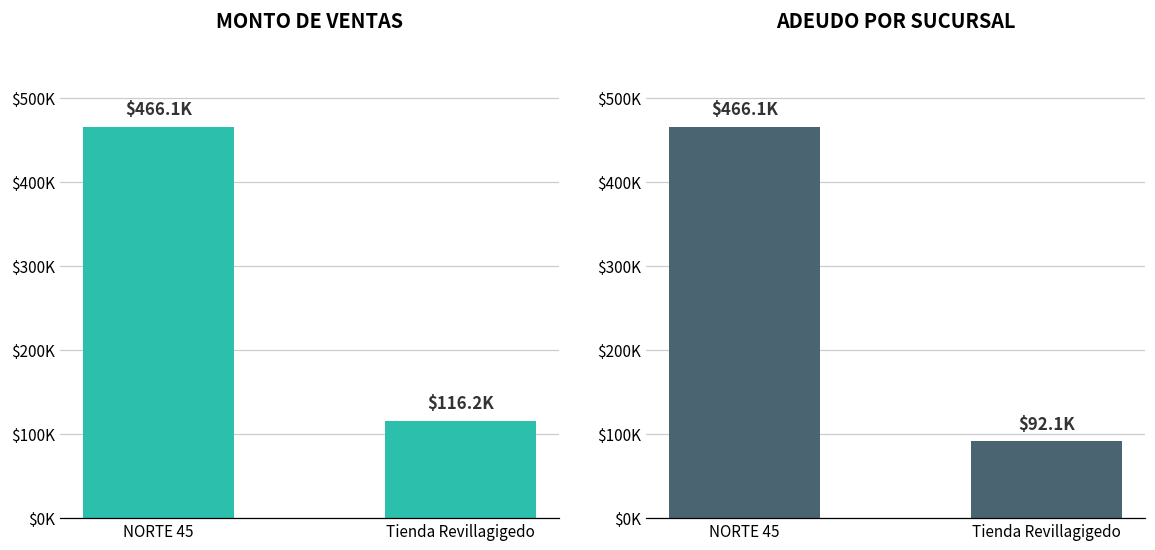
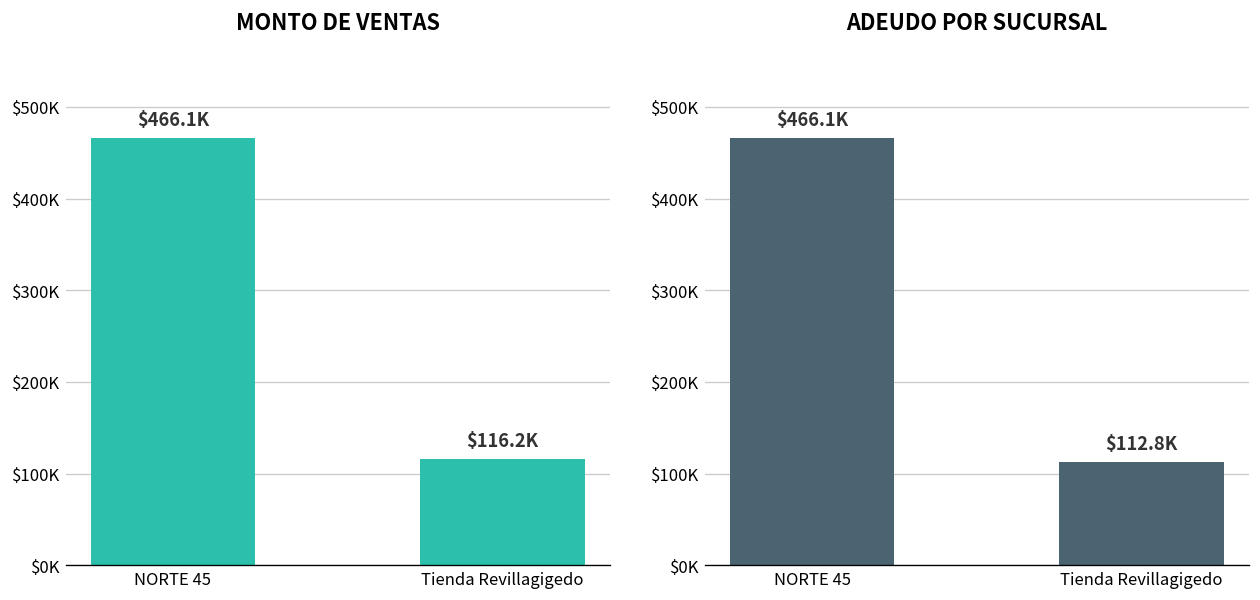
ADEUDO POR SUCURSAL, Tienda Revillagigedo: $92.1K -> $112.8K
